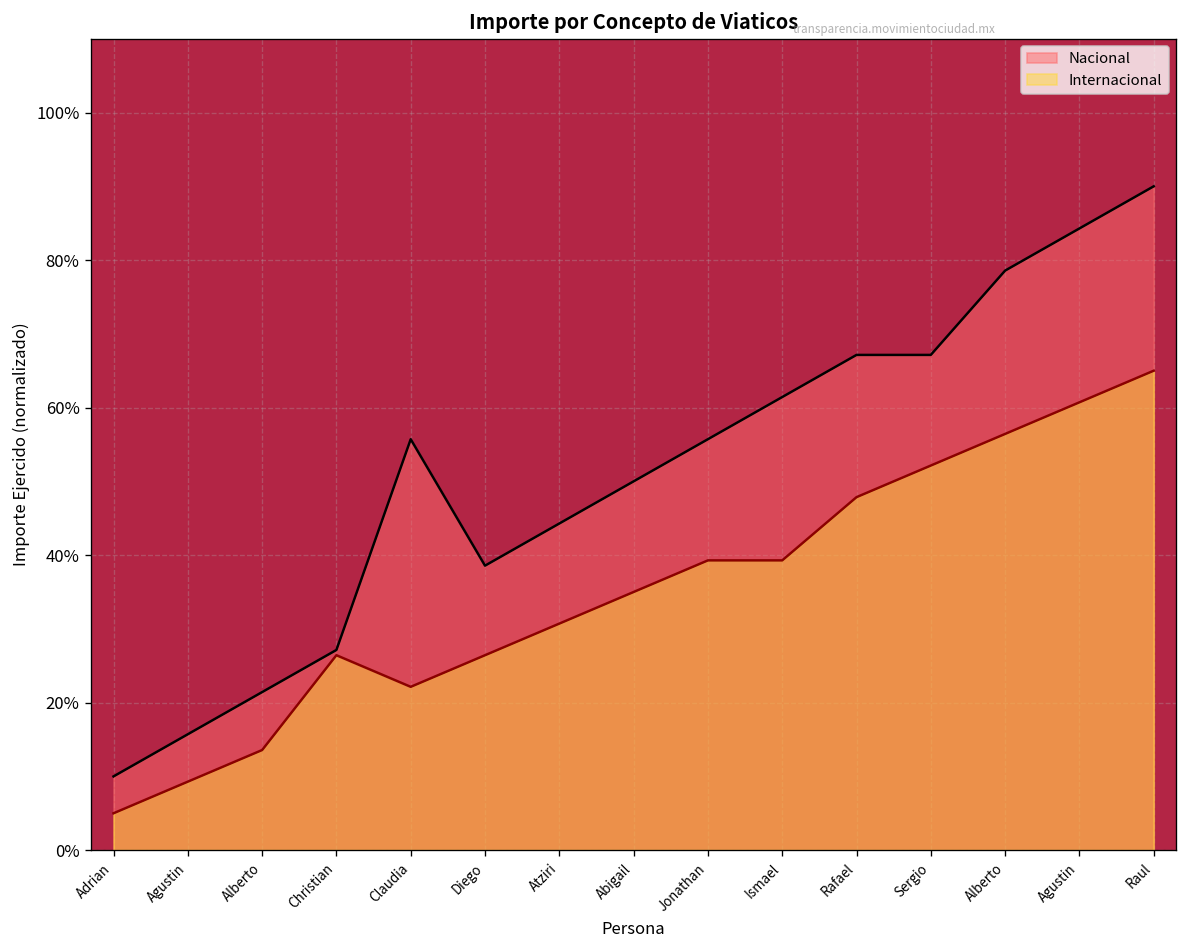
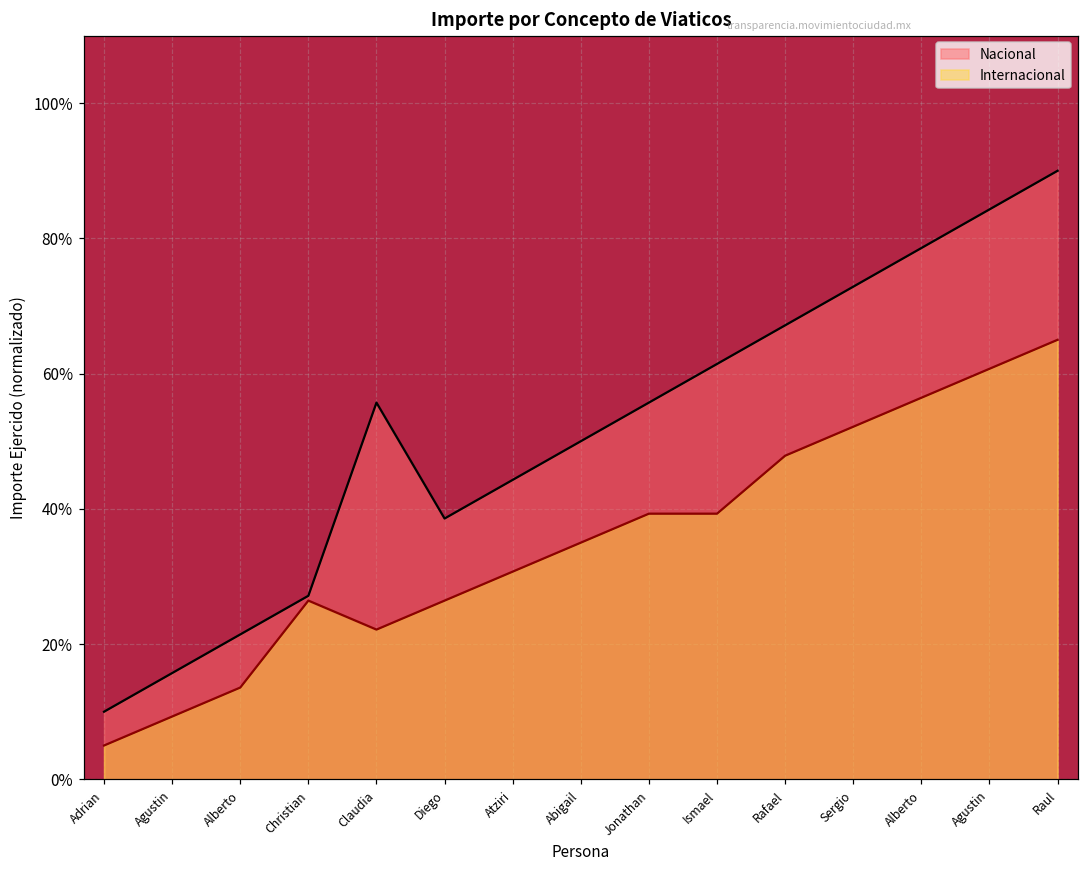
Nacional, Sergio: 67% -> 73%
